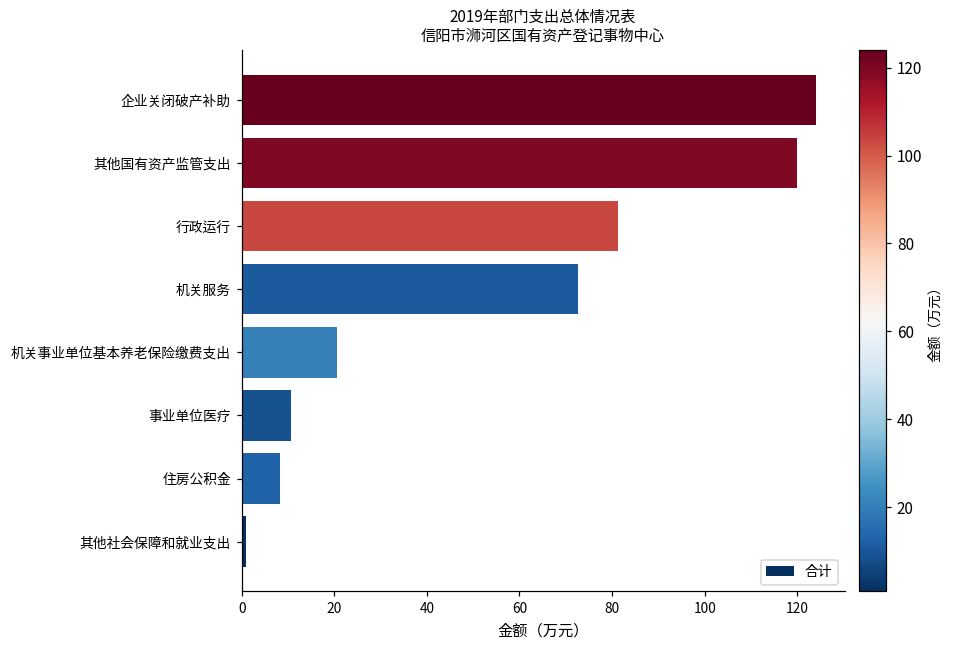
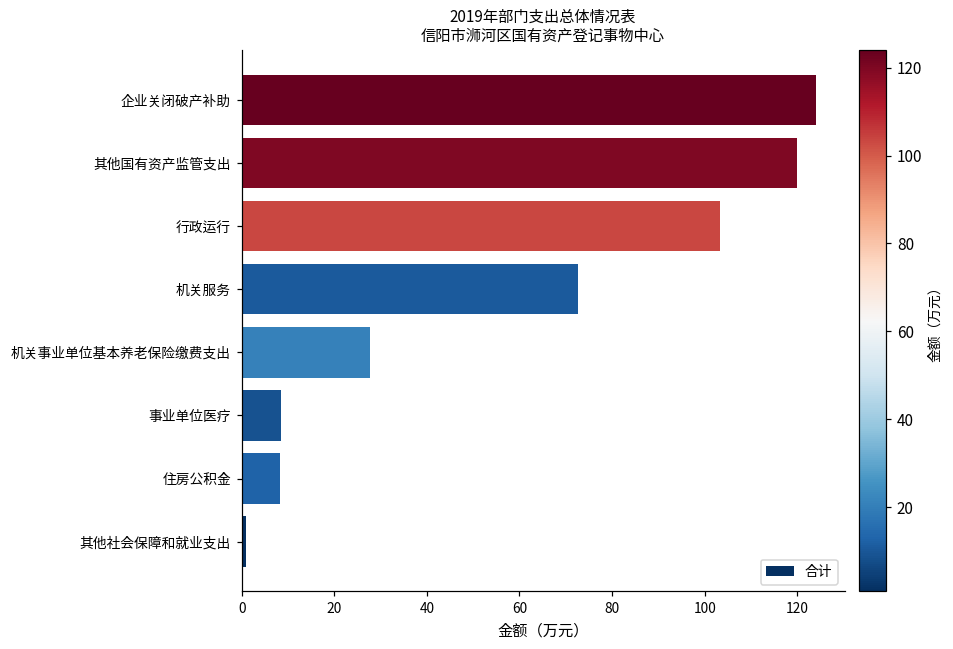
行政运行: 81 -> 103
机关事业单位基本养老保险缴费支出: 21 -> 28
事业单位医疗: 11 -> 9
